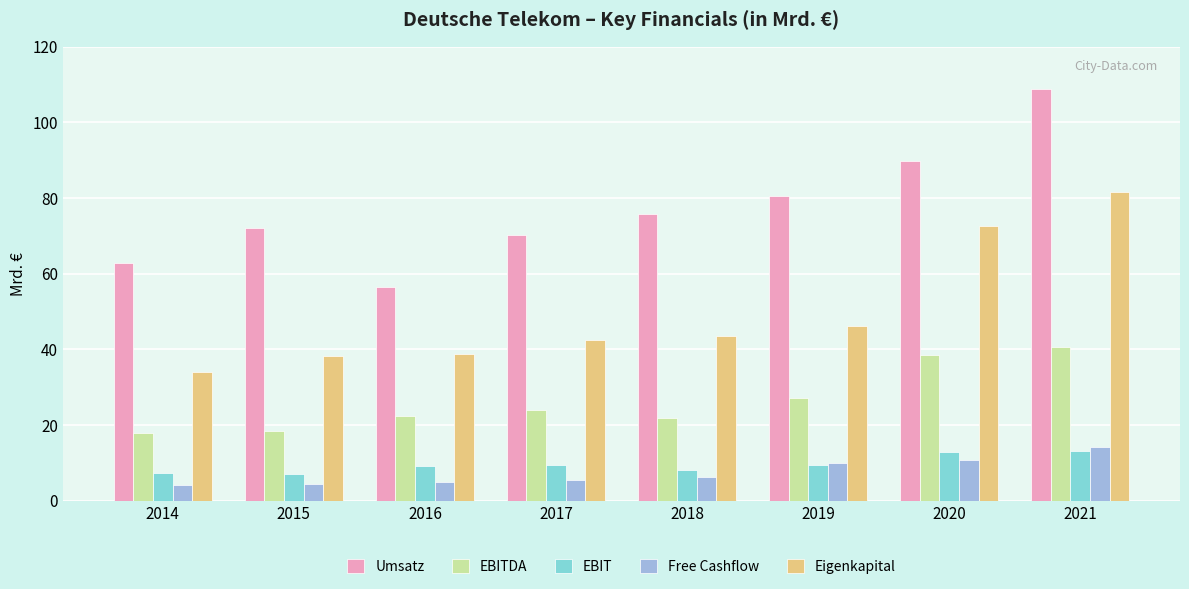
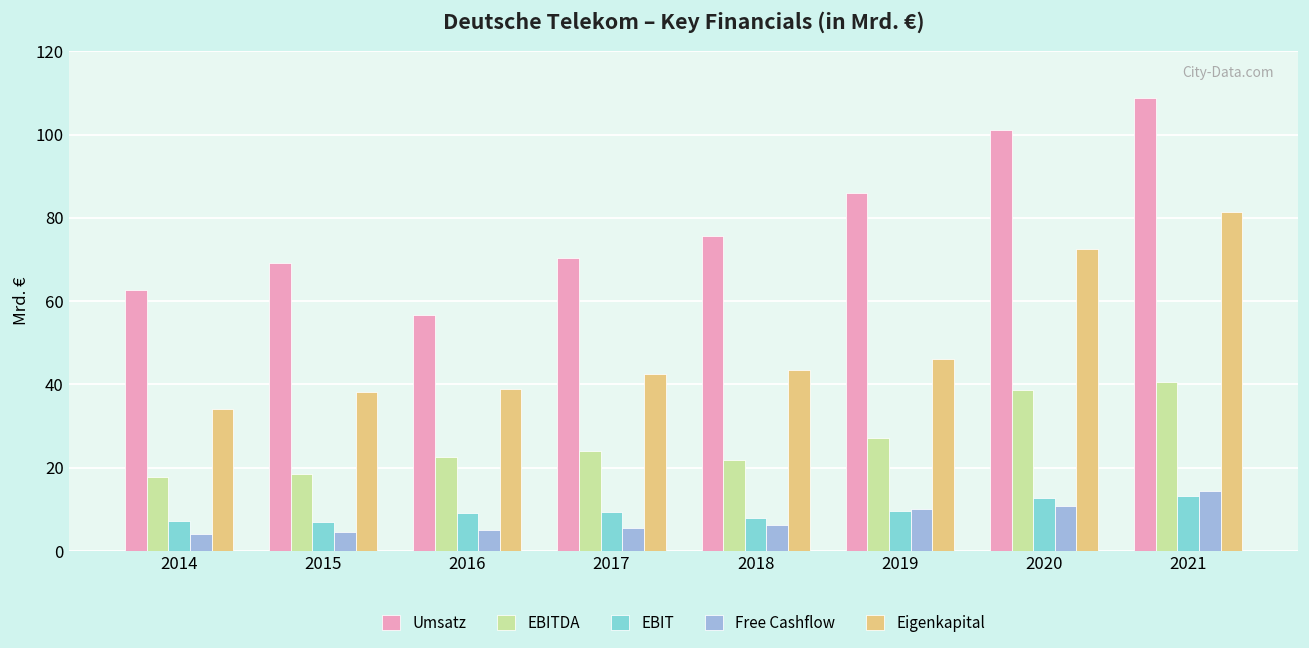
Umsatz, 2015: 72 -> 69
Umsatz, 2019: 81 -> 86
Umsatz, 2020: 90 -> 101
